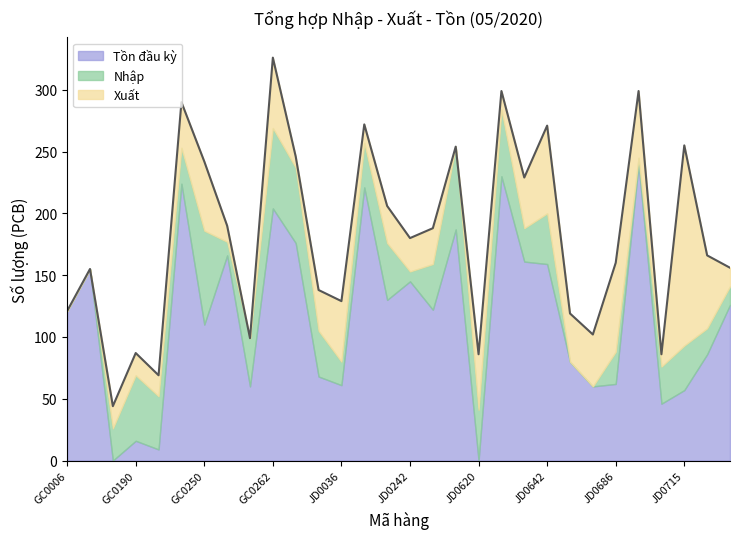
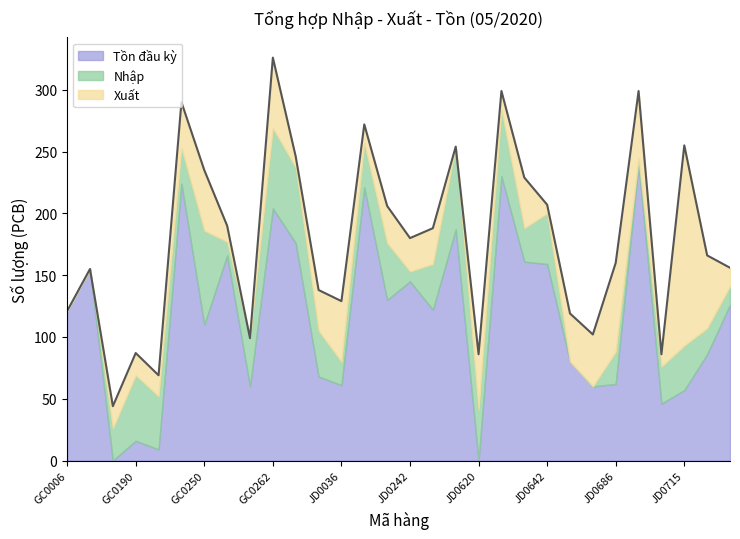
Xuất, GC0250: 56 -> 49
Xuất, JD0642: 71 -> 7
